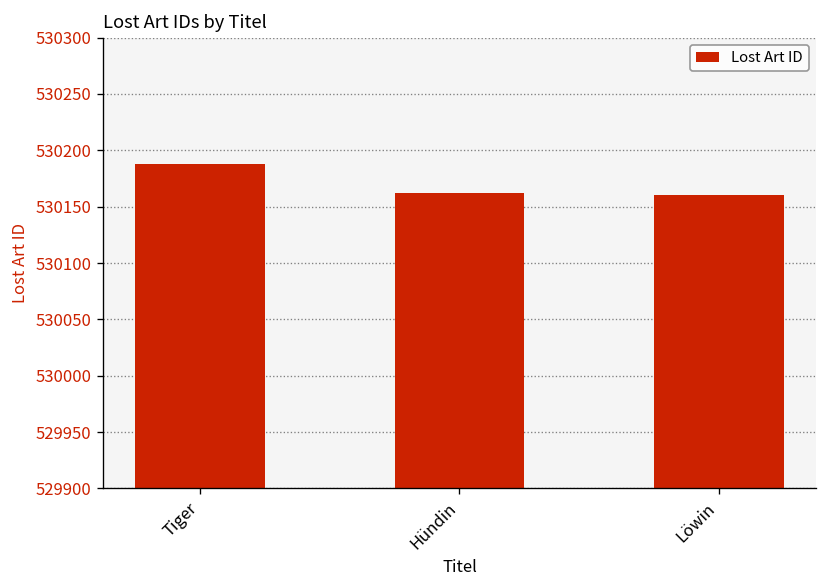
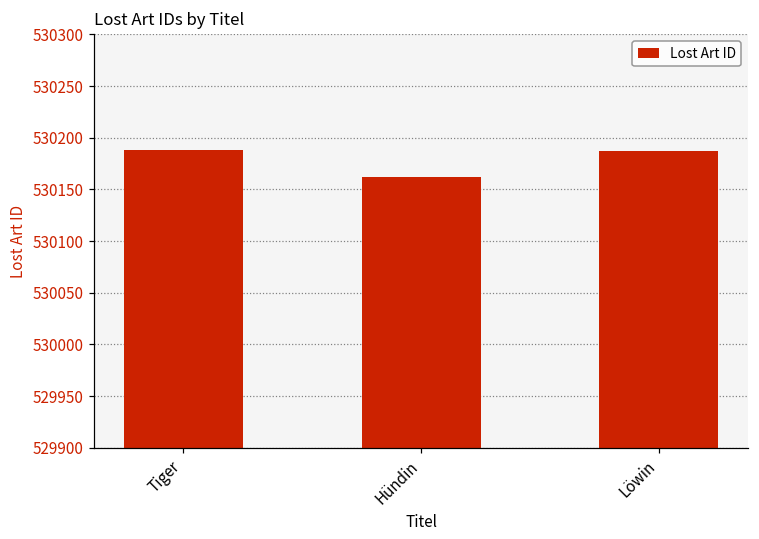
Löwin: 530160 -> 530190
